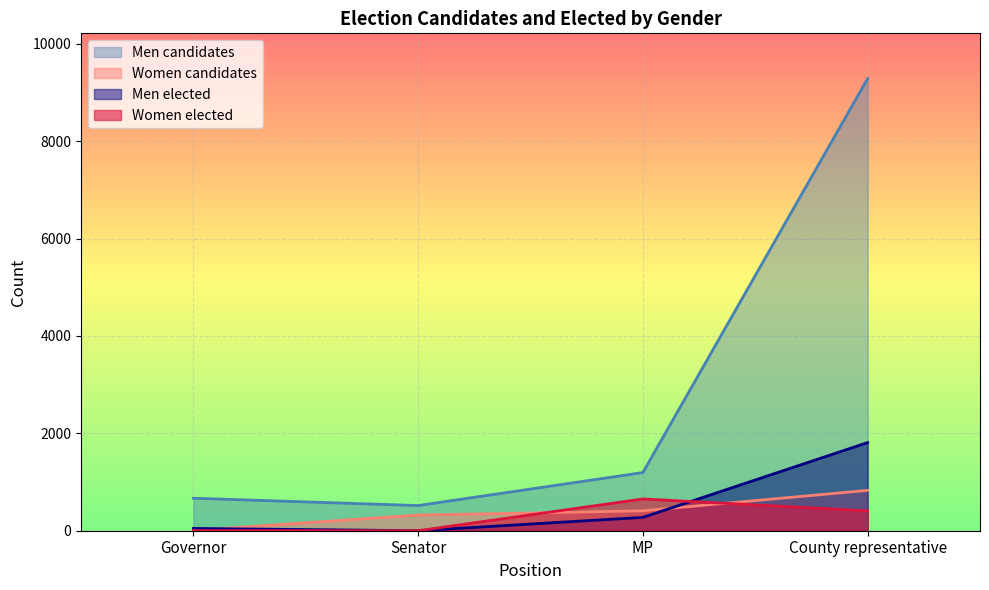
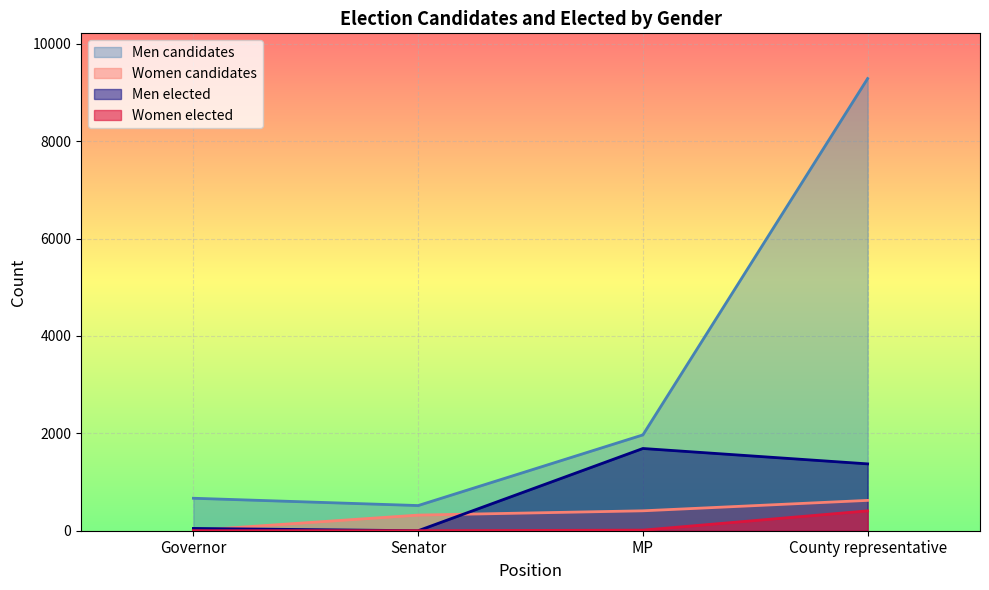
Men candidates, MP: 1200 -> 2000
Men elected, MP: 300 -> 1700
Women elected, MP: 700 -> 0
Women candidates, County representative: 800 -> 600
Men elected, County representative: 1800 -> 1400
